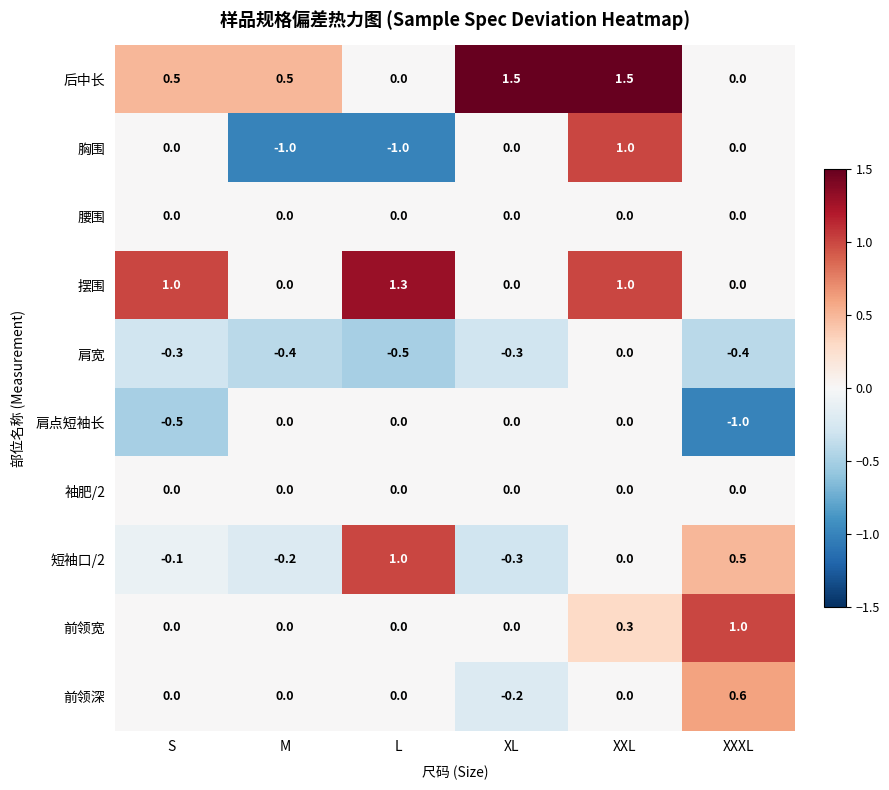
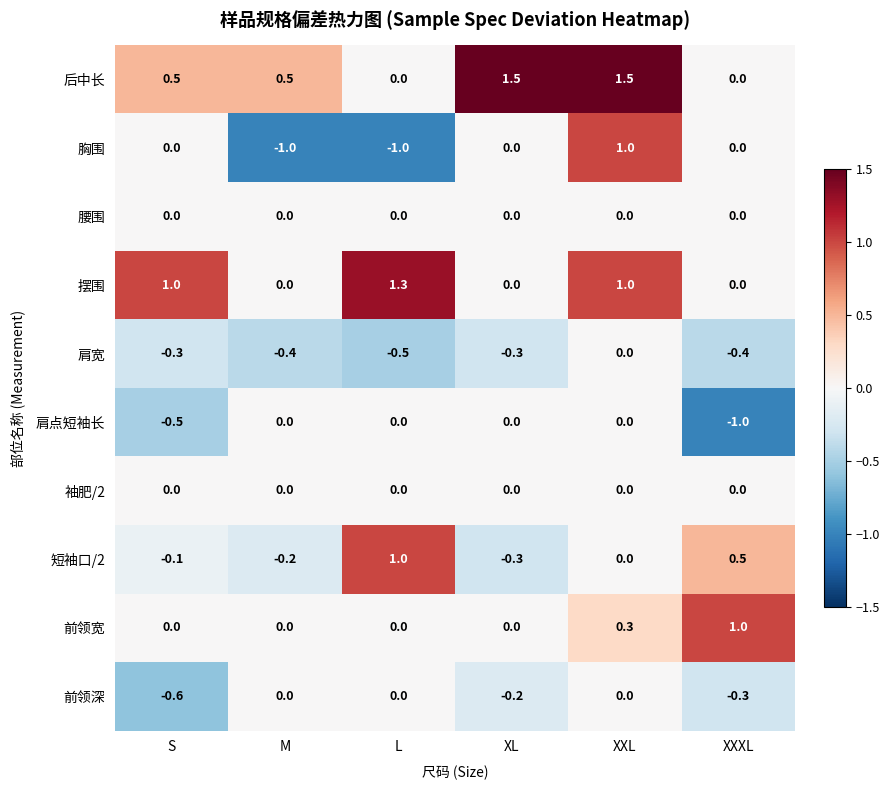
前领深, S: 0.0 -> -0.6
前领深, XXXL: 0.6 -> -0.3
